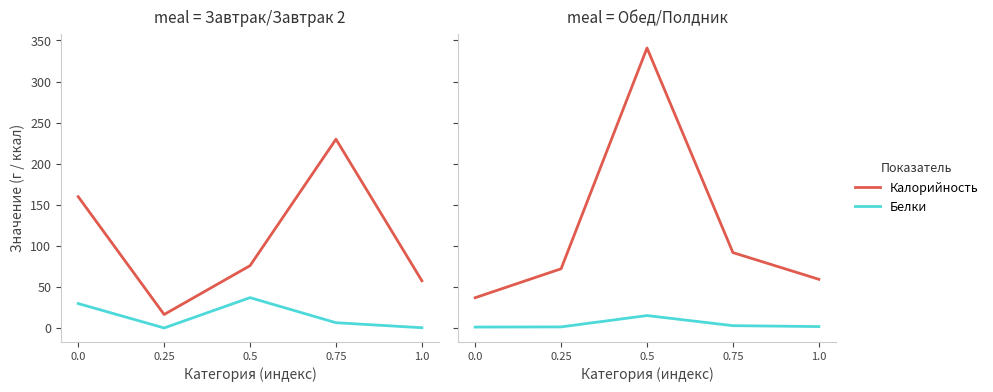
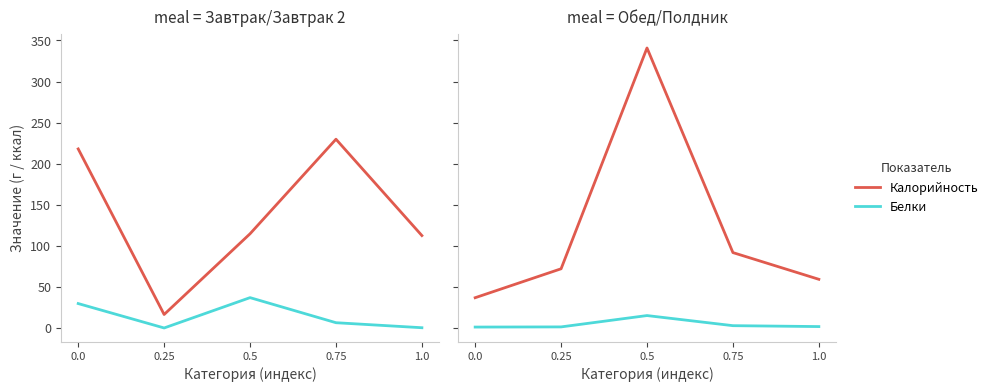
meal = Завтрак/Завтрак 2, Калорийность, 0.0: 160 -> 220
meal = Завтрак/Завтрак 2, Калорийность, 0.5: 80 -> 110
meal = Завтрак/Завтрак 2, Калорийность, 1.0: 60 -> 110
